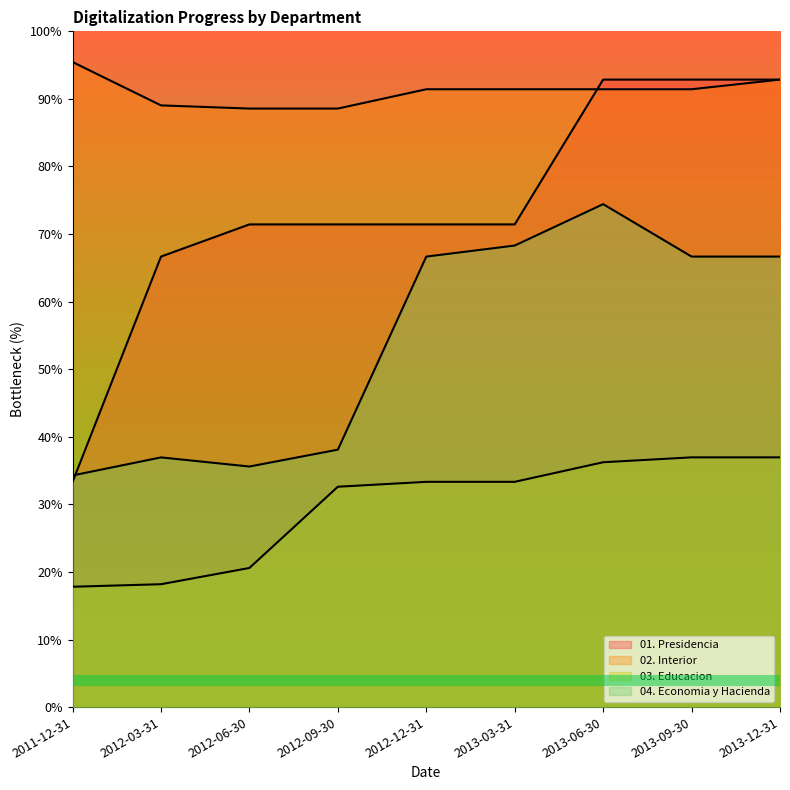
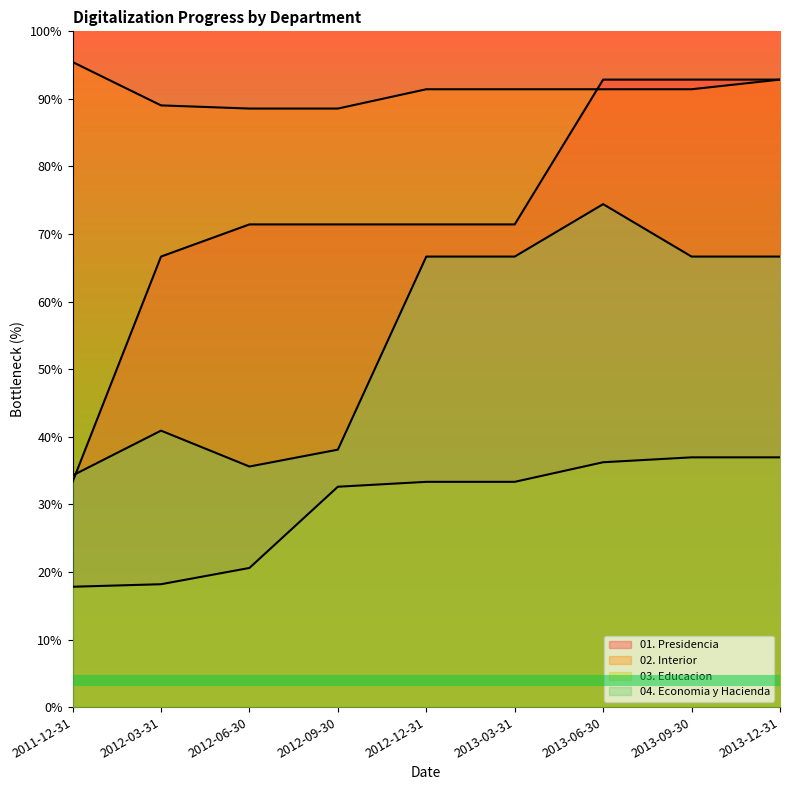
04. Economia y Hacienda, 2012-03-31: 37% -> 41%
04. Economia y Hacienda, 2013-03-31: 68% -> 67%
